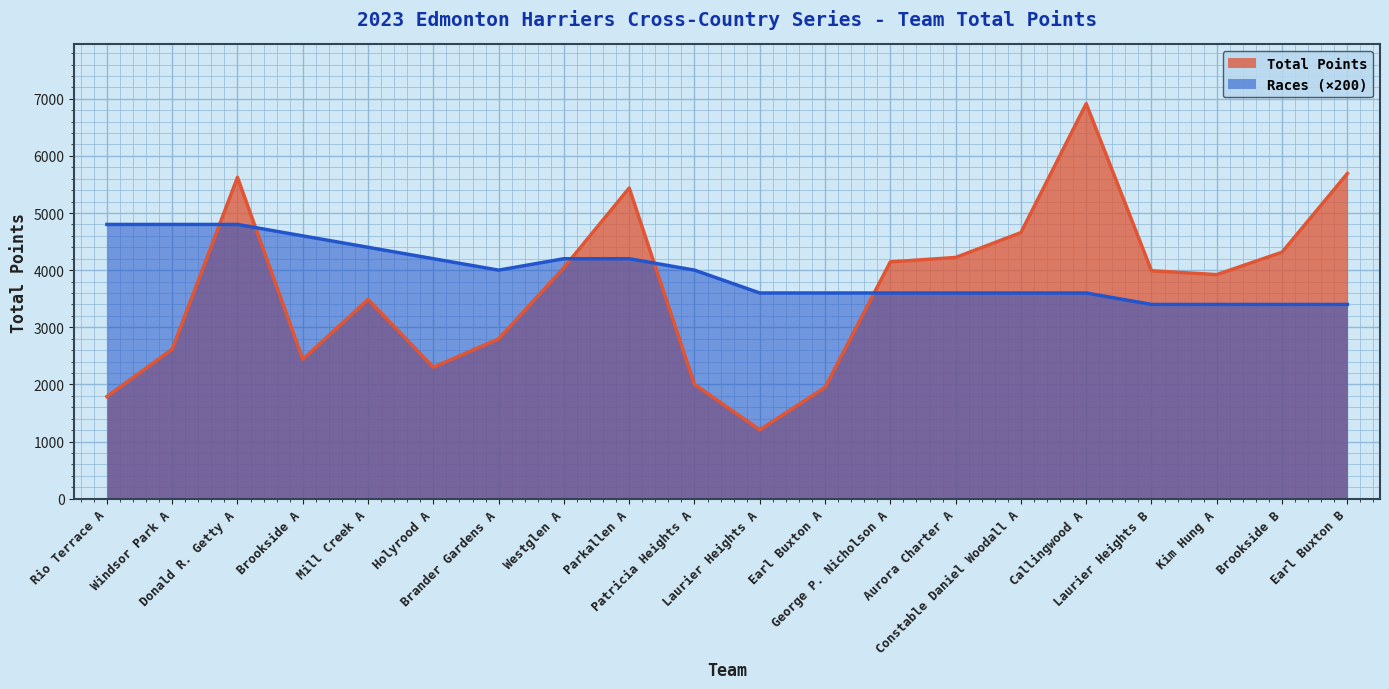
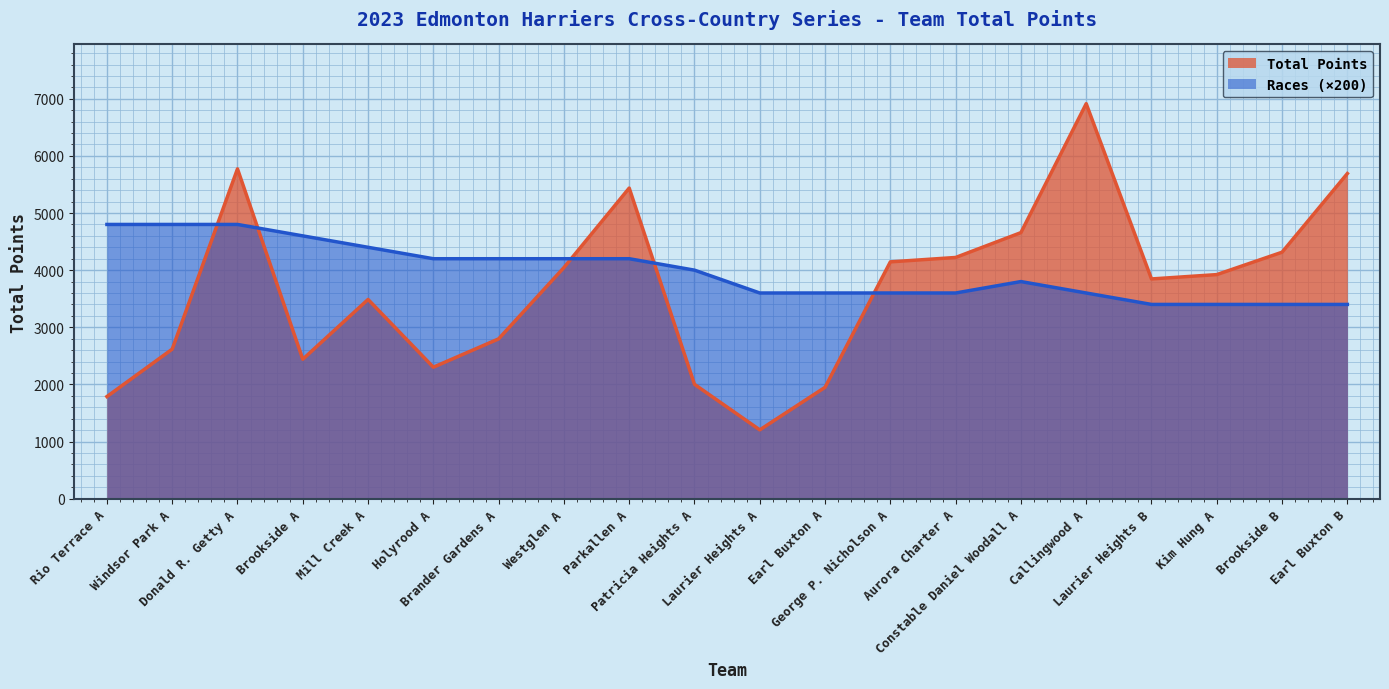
Total Points, Donald R. Getty A: 5600 -> 5800
Races (×200), Brander Gardens A: 4000 -> 4200
Races (×200), Constable Daniel Woodall A: 3600 -> 3800
Total Points, Laurier Heights B: 4000 -> 3800
